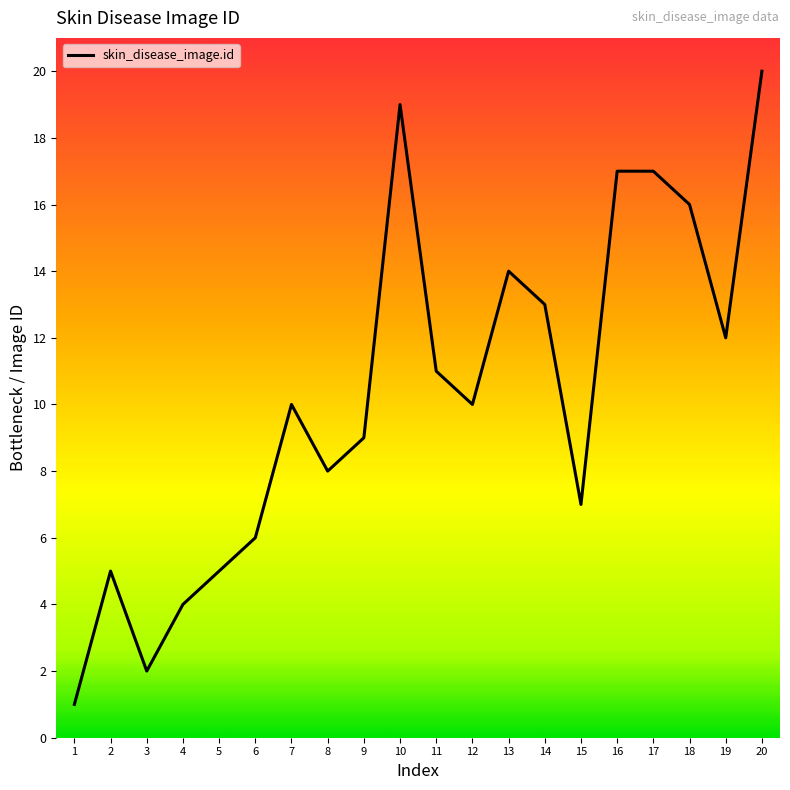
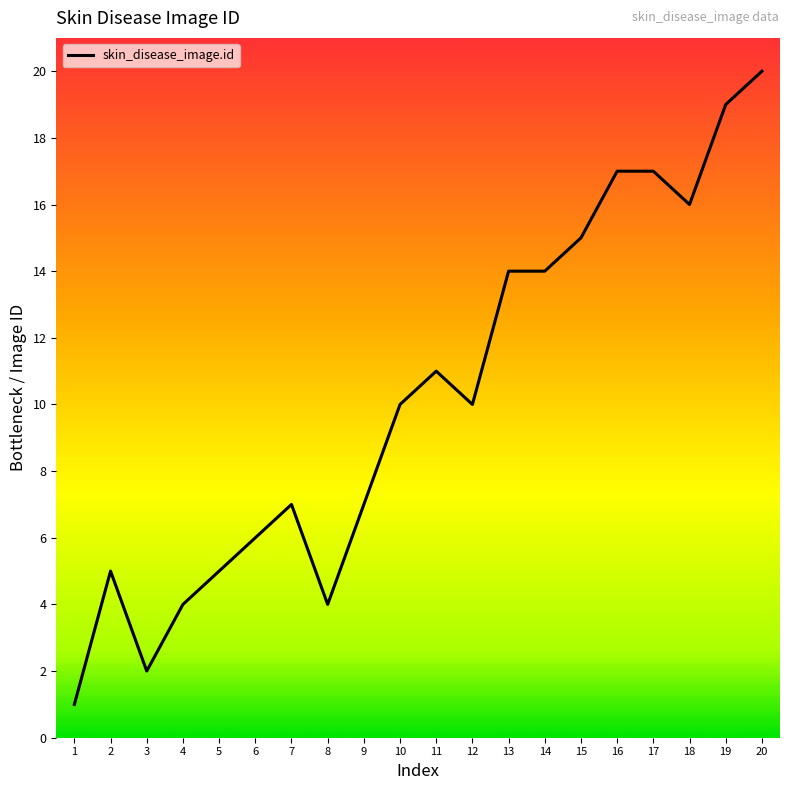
7: 10 -> 7
8: 8 -> 4
9: 9 -> 7
10: 19 -> 10
14: 13 -> 14
15: 7 -> 15
19: 12 -> 19
